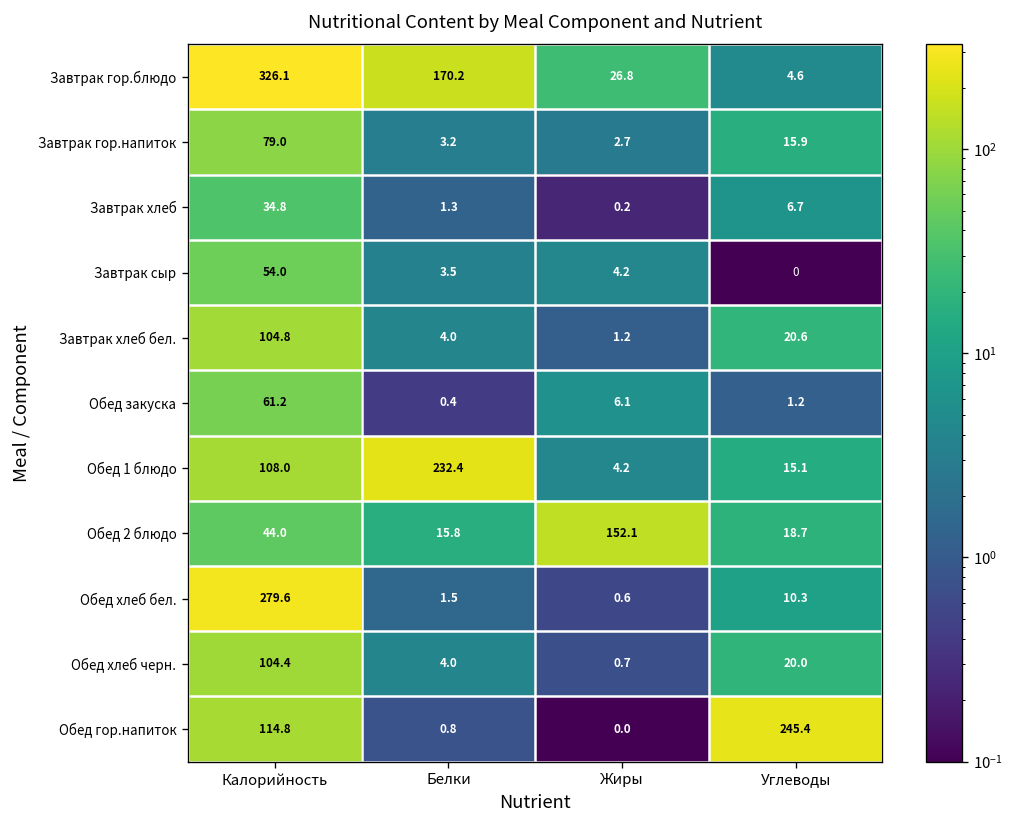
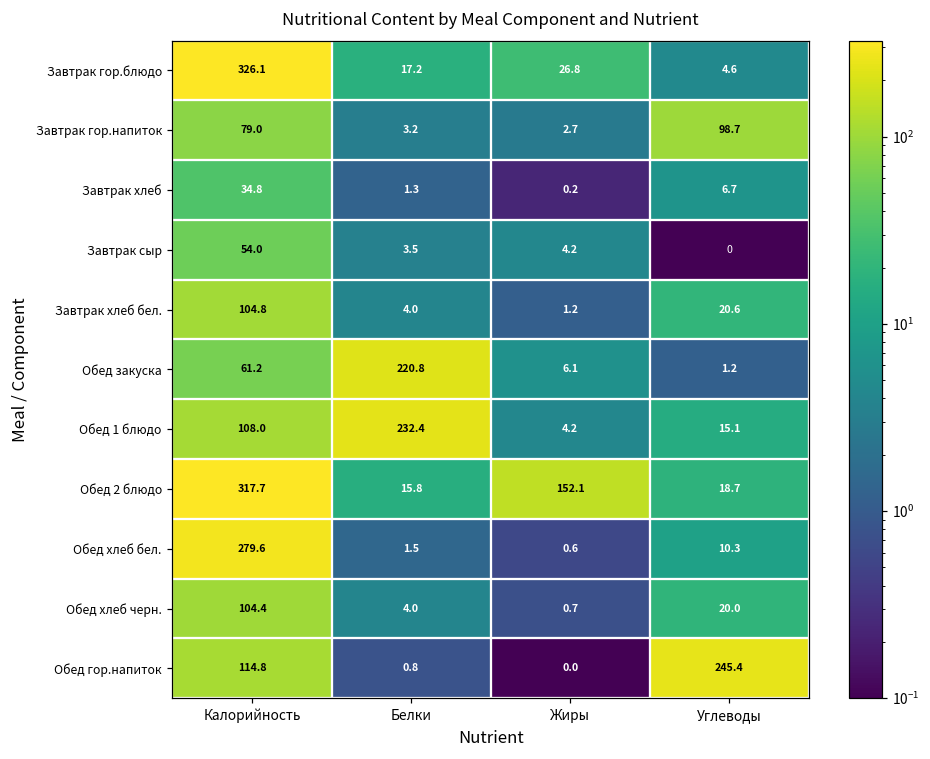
Завтрак гор.блюдо, Белки: 170.2 -> 17.2
Завтрак гор.напиток, Углеводы: 15.9 -> 98.7
Обед закуска, Белки: 0.4 -> 220.8
Обед 2 блюдо, Калорийность: 44.0 -> 317.7
